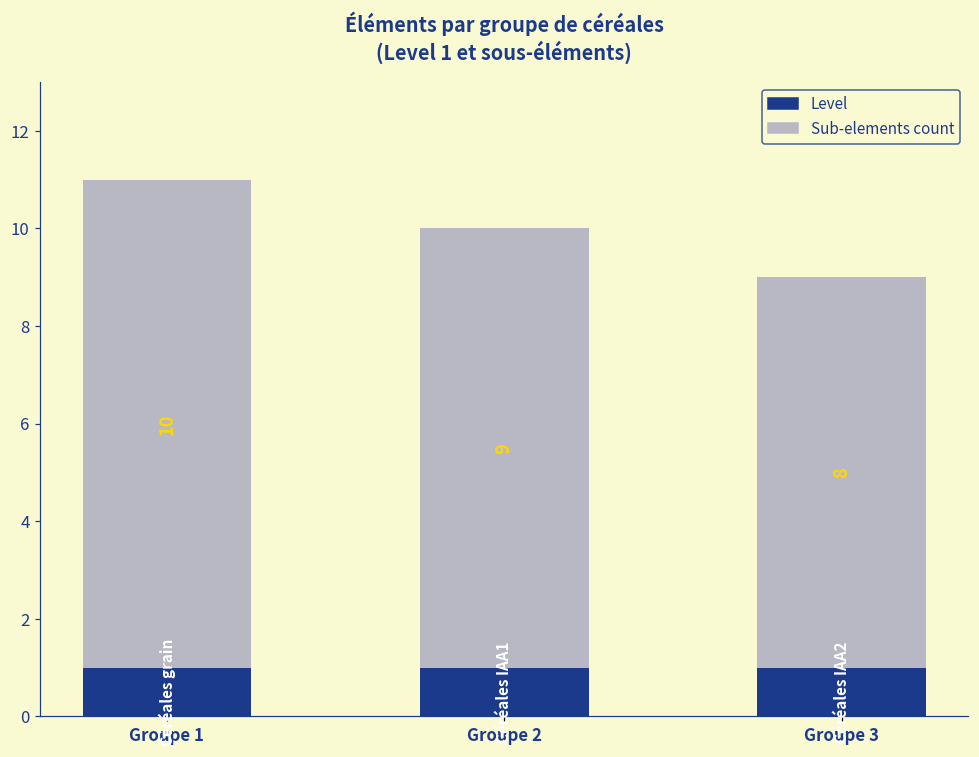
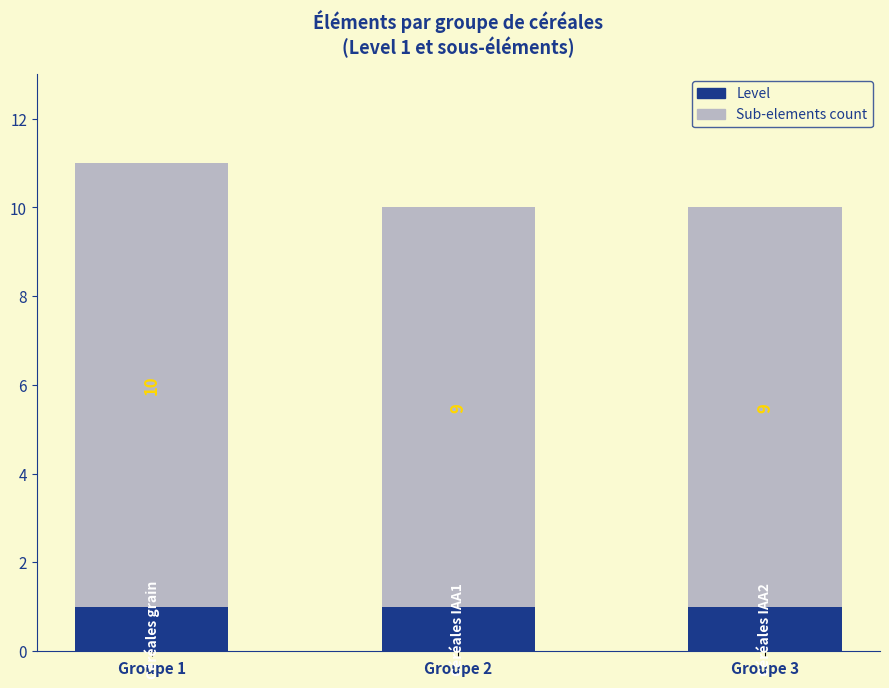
Sub-elements count, Groupe 3: 8 -> 9
